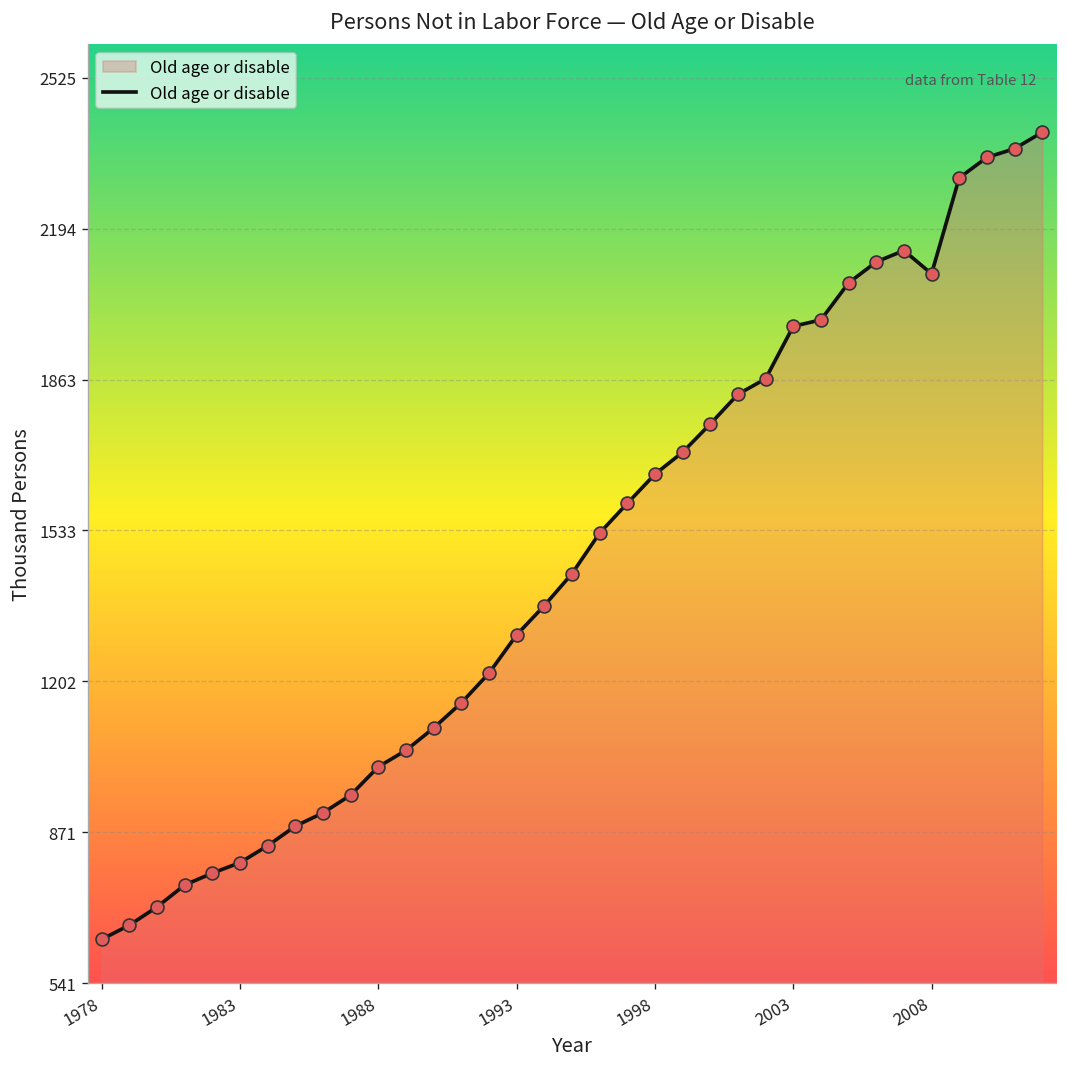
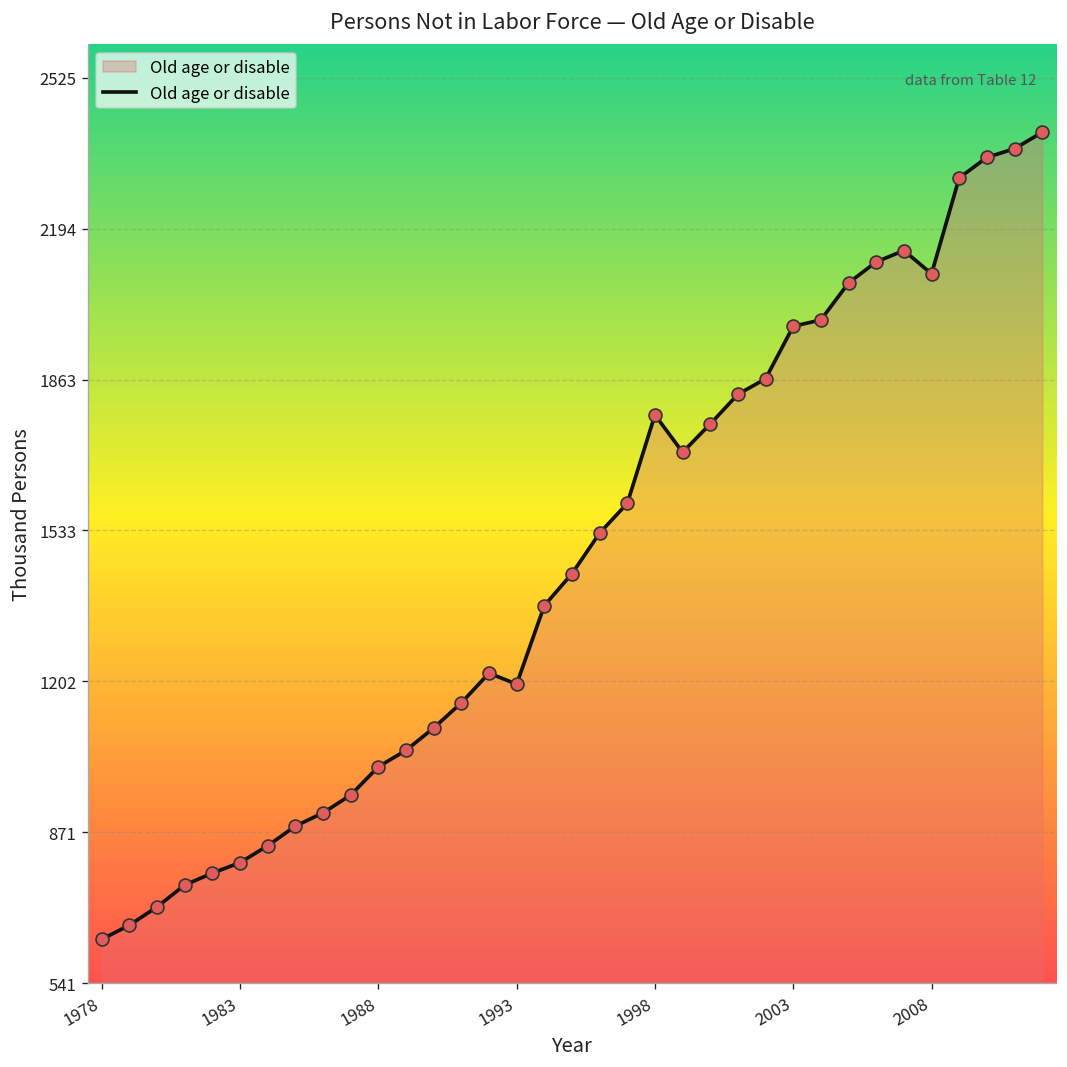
1993: 1300 -> 1200
1998: 1660 -> 1790
